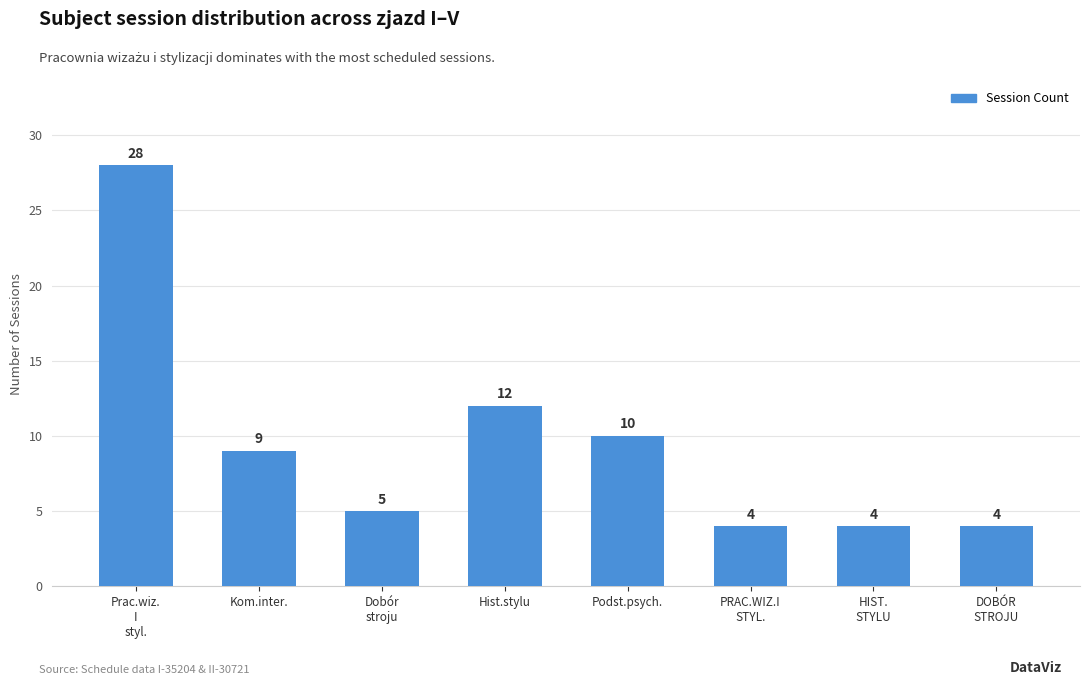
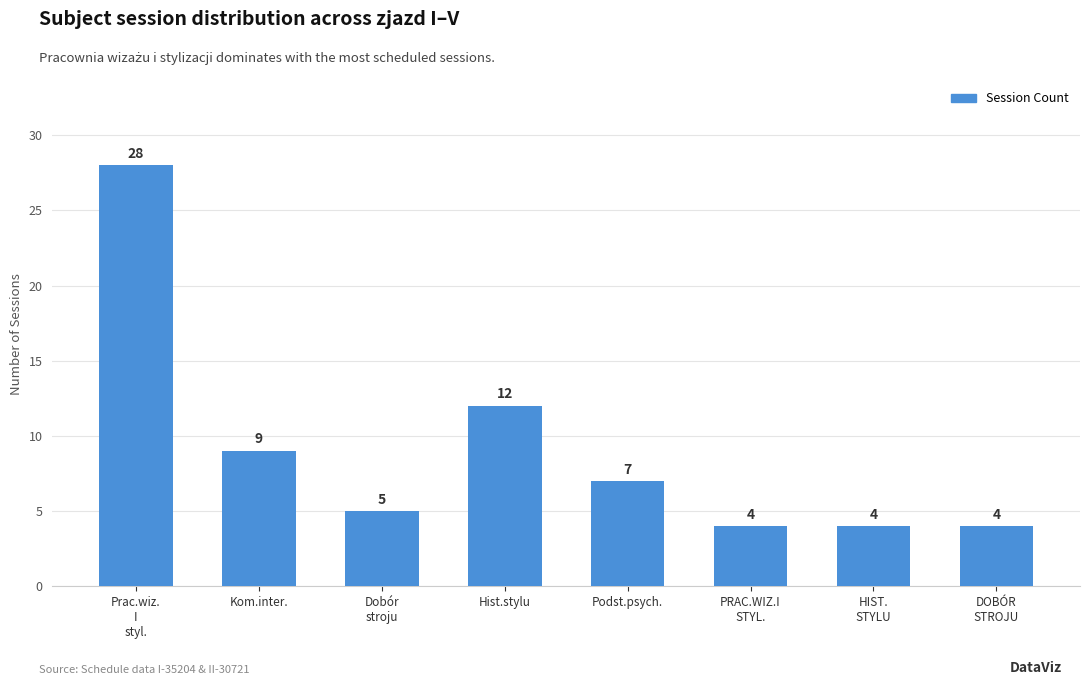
Podst.psych.: 10 -> 7
